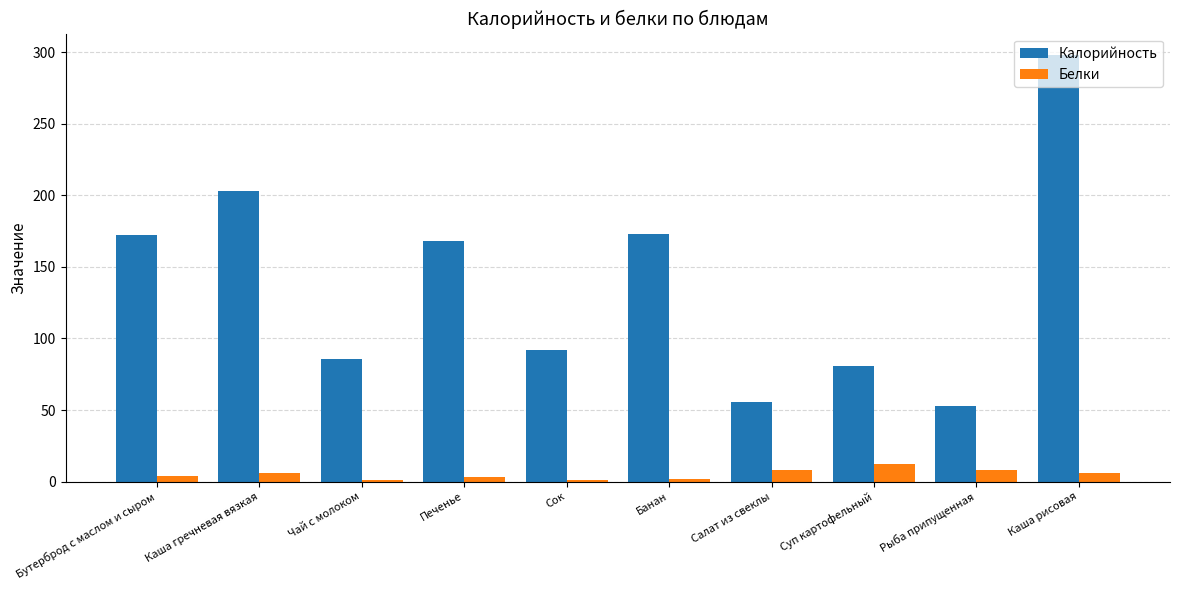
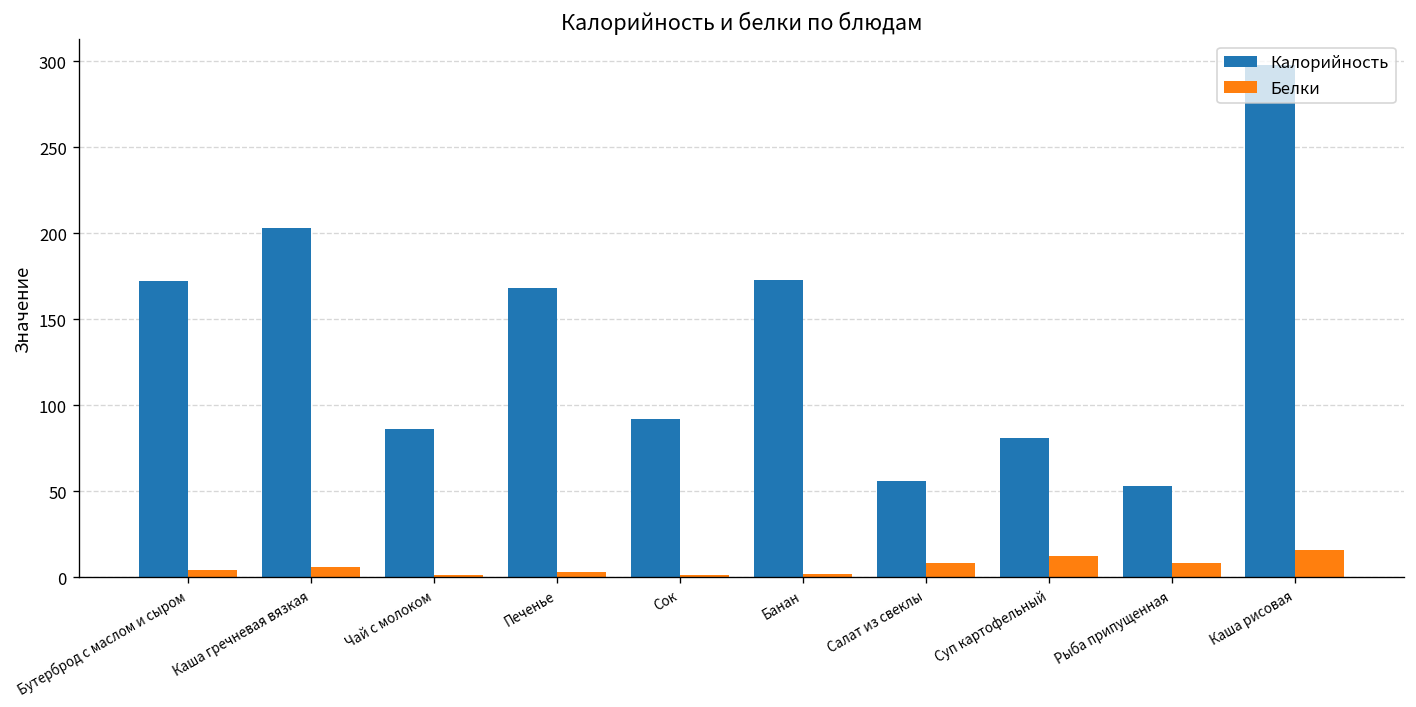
Белки, Каша рисовая: 6 -> 16
